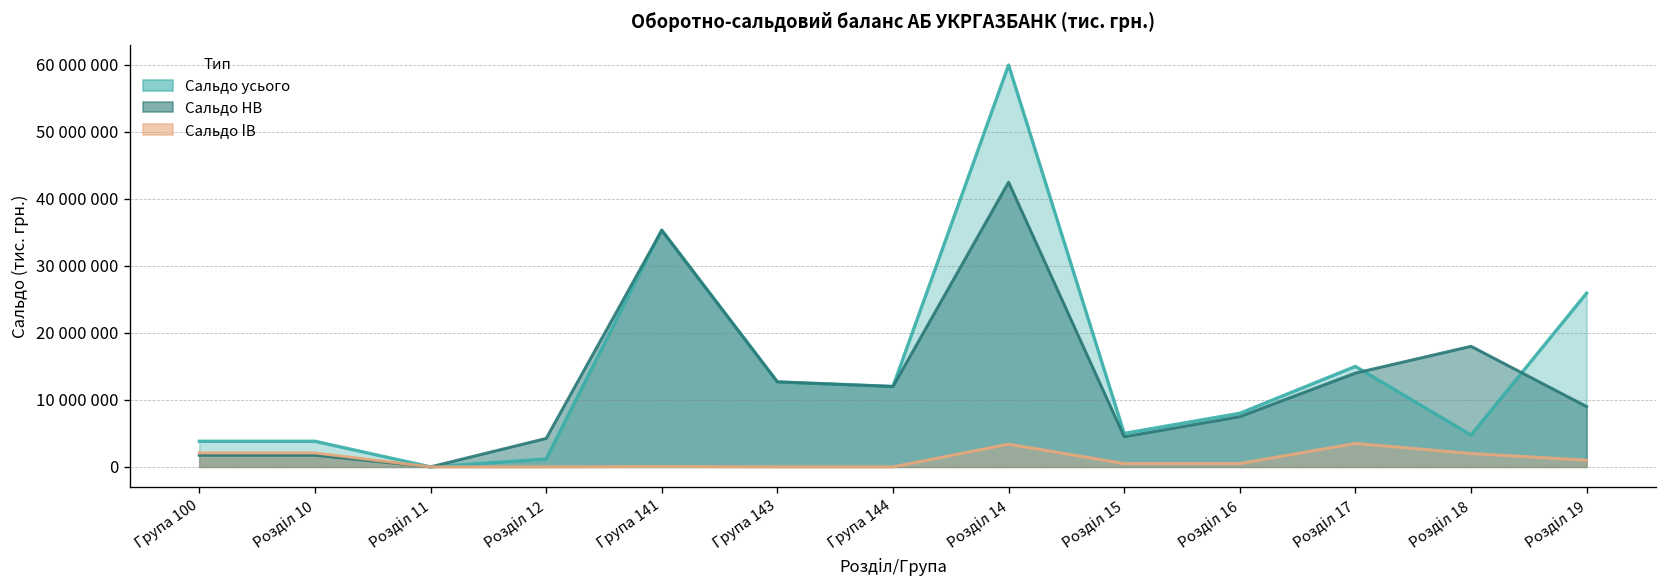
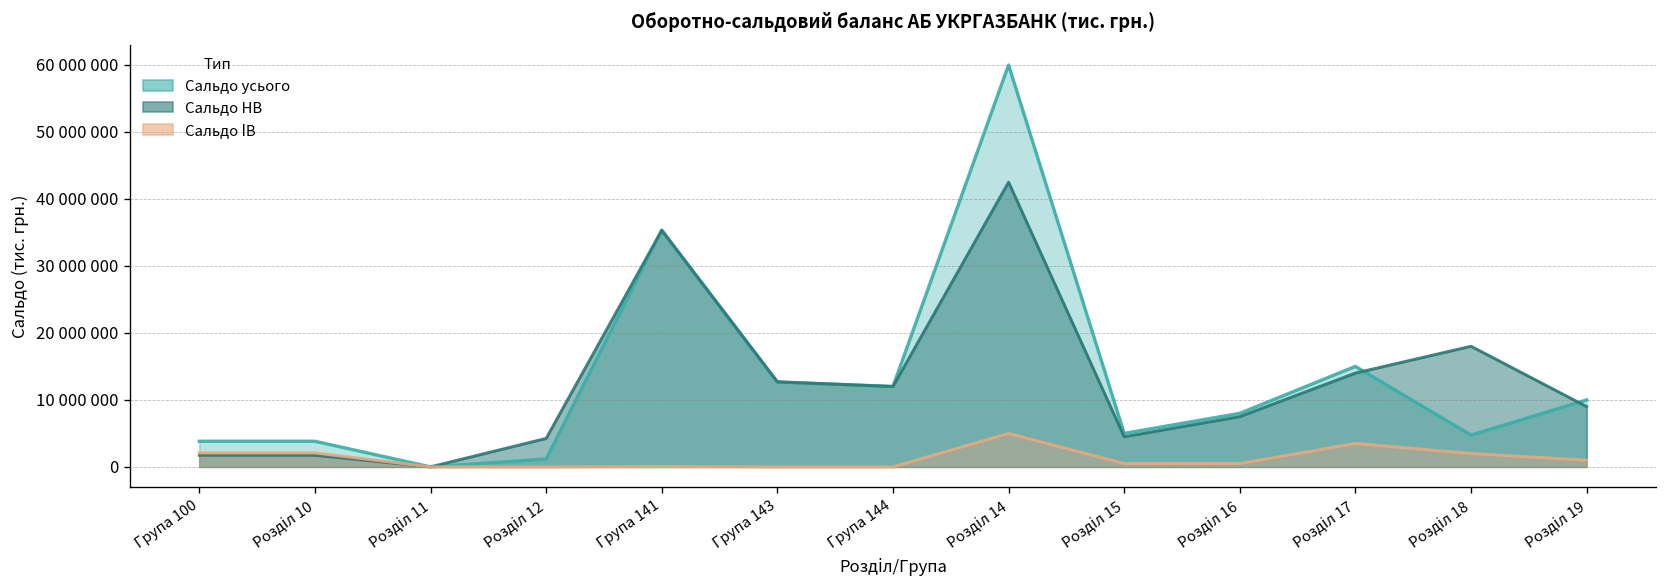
Сальдо ІВ, Розділ 14: 3000000 -> 5000000
Сальдо усього, Розділ 19: 26000000 -> 10000000
